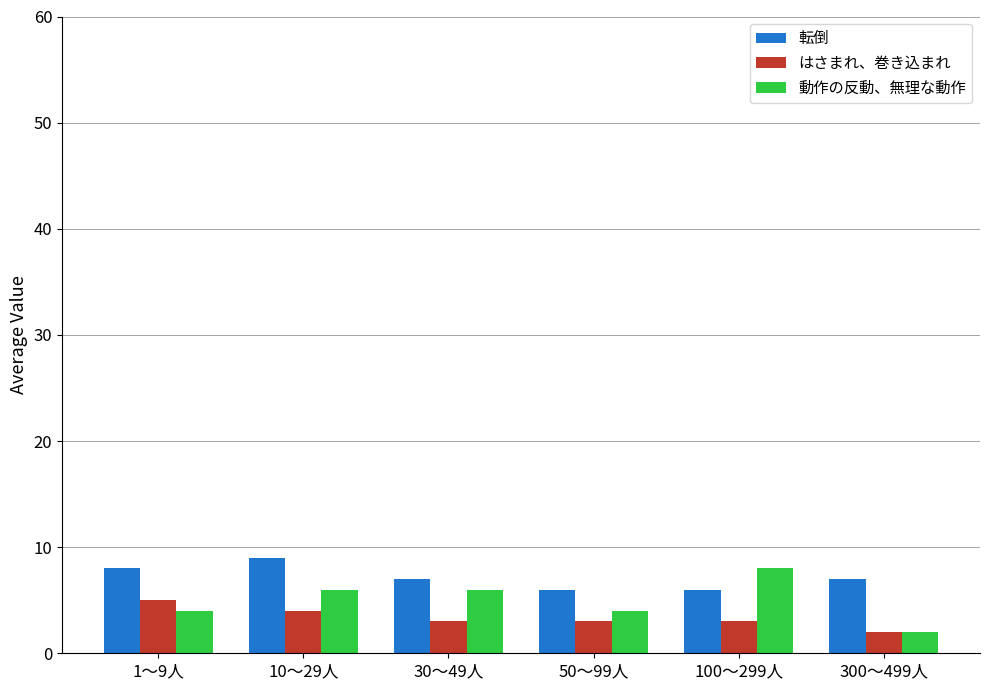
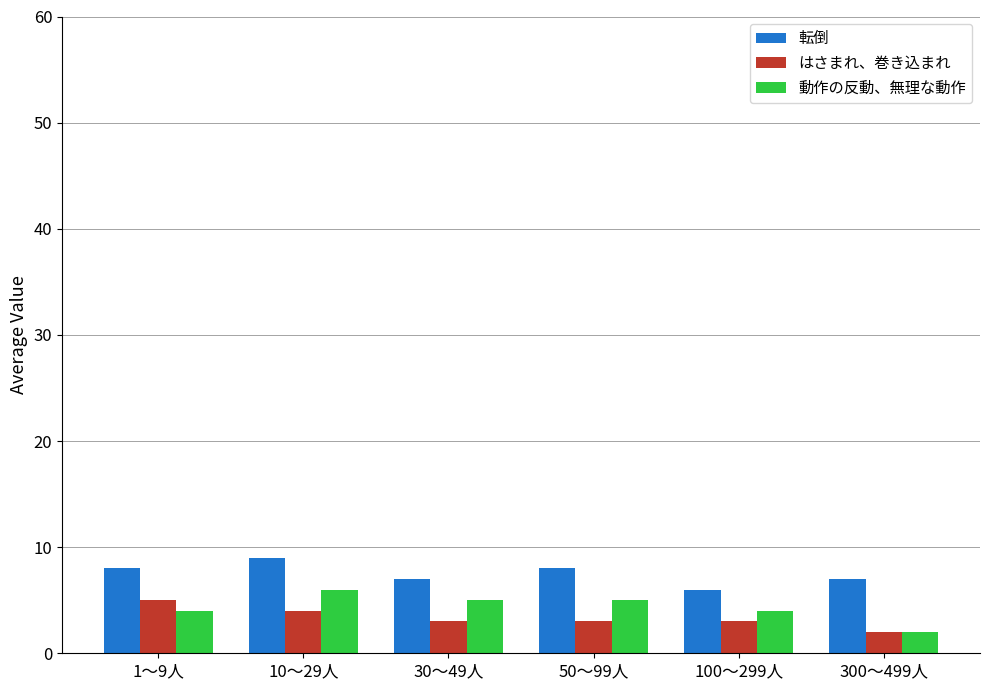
動作の反動、無理な動作, 30～49人: 6 -> 5
転倒, 50～99人: 6 -> 8
動作の反動、無理な動作, 50～99人: 4 -> 5
動作の反動、無理な動作, 100～299人: 8 -> 4
